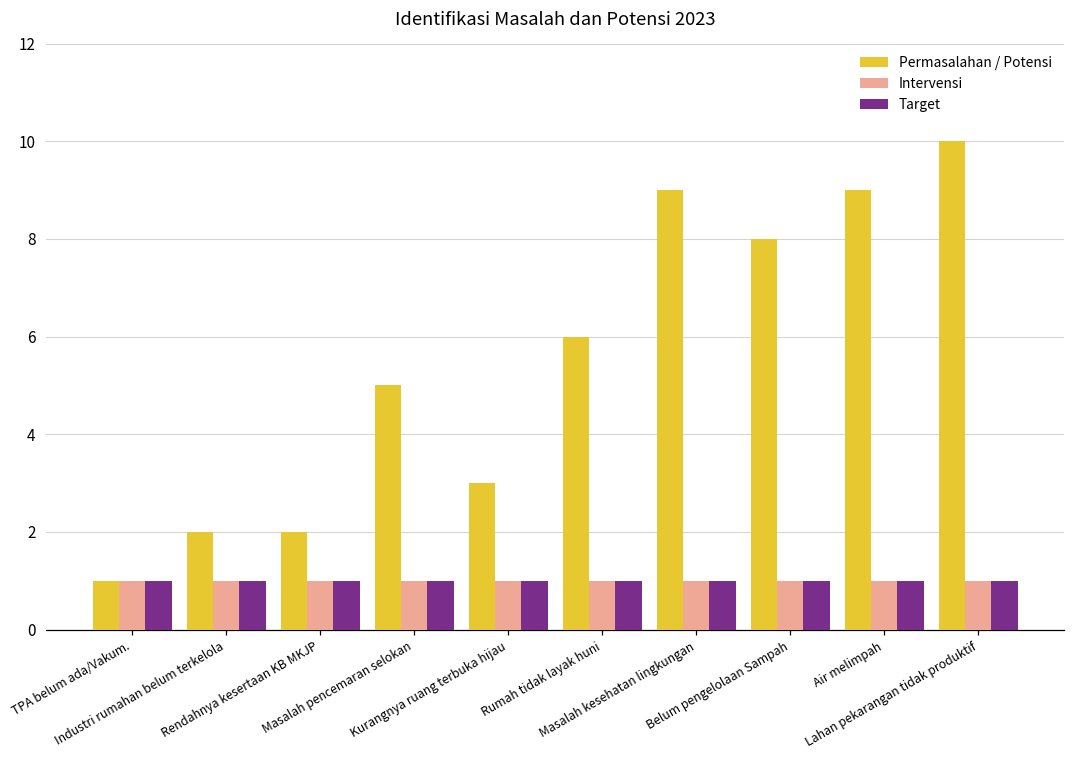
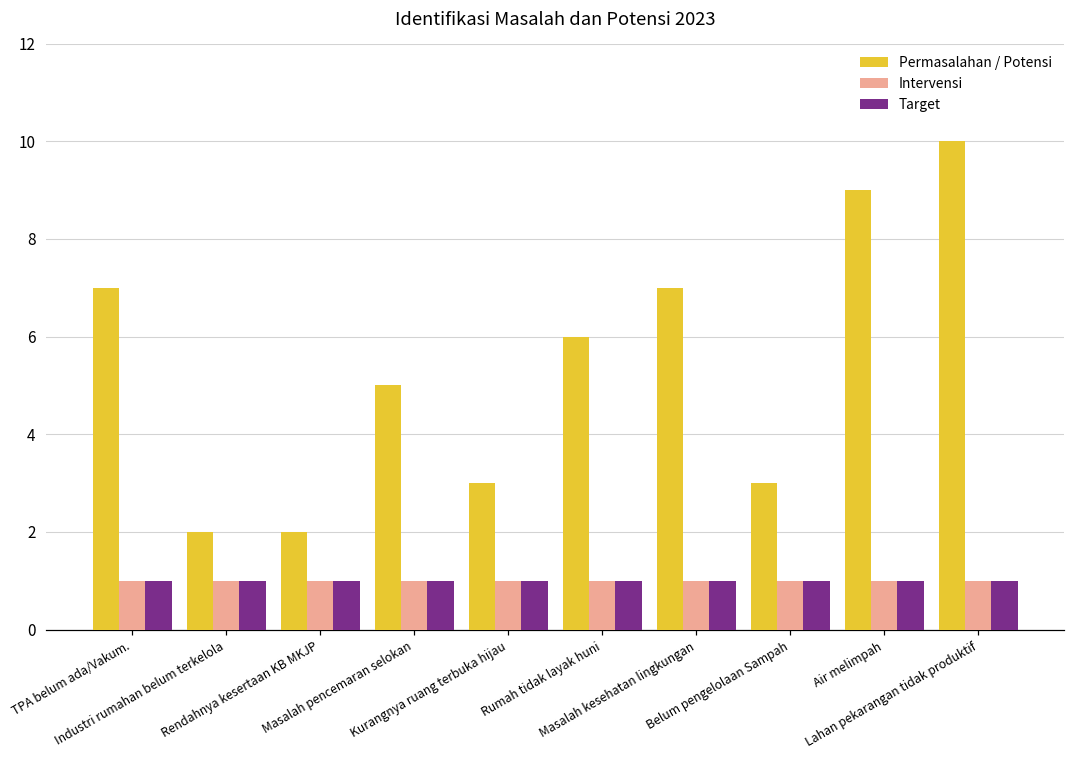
Permasalahan / Potensi, TPA belum ada/Vakum.: 1 -> 7
Permasalahan / Potensi, Masalah kesehatan lingkungan: 9 -> 7
Permasalahan / Potensi, Belum pengelolaan Sampah: 8 -> 3
